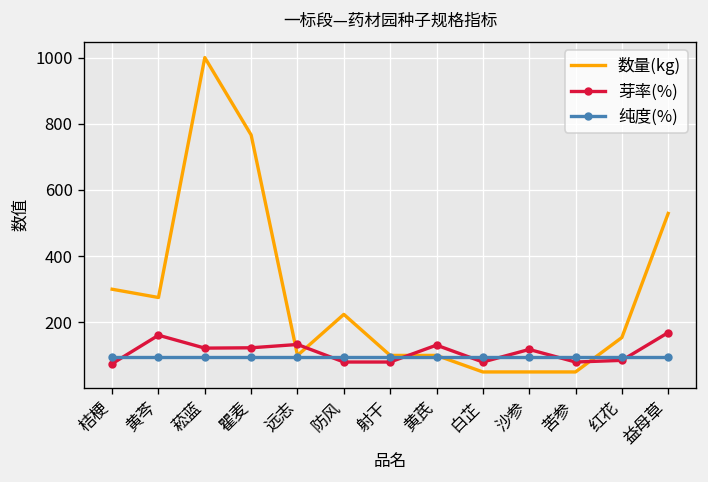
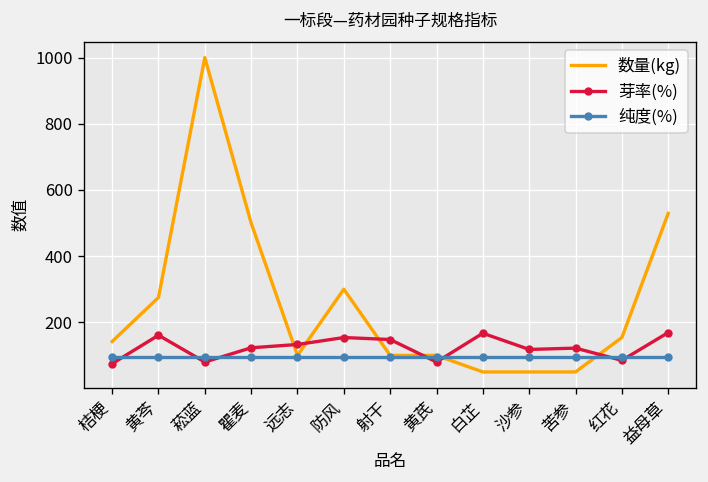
数量(kg), 桔梗: 300 -> 140
芽率(%), 菘蓝: 120 -> 80
数量(kg), 瞿麦: 770 -> 500
数量(kg), 防风: 220 -> 300
芽率(%), 防风: 80 -> 150
芽率(%), 射干: 80 -> 150
芽率(%), 黄芪: 130 -> 80
芽率(%), 白芷: 80 -> 170
芽率(%), 苦参: 80 -> 120
